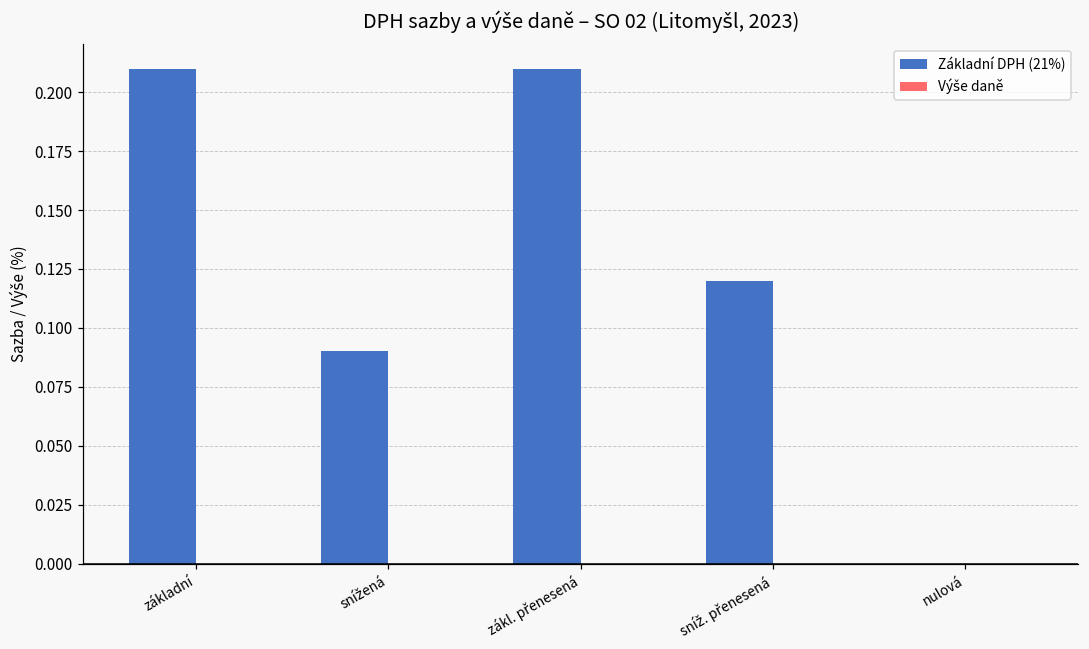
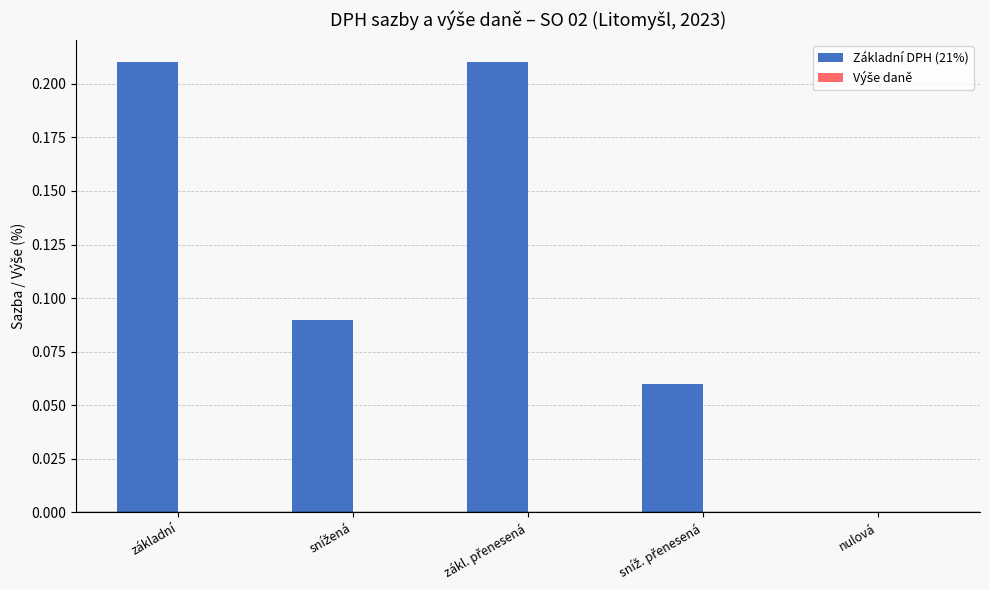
Základní DPH (21%), sníž. přenesená: 0.12 -> 0.06
